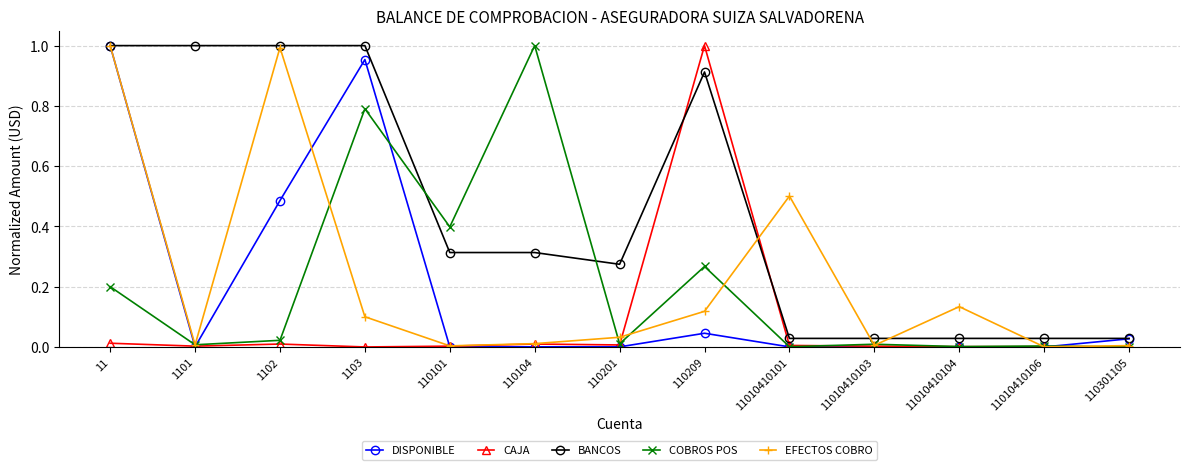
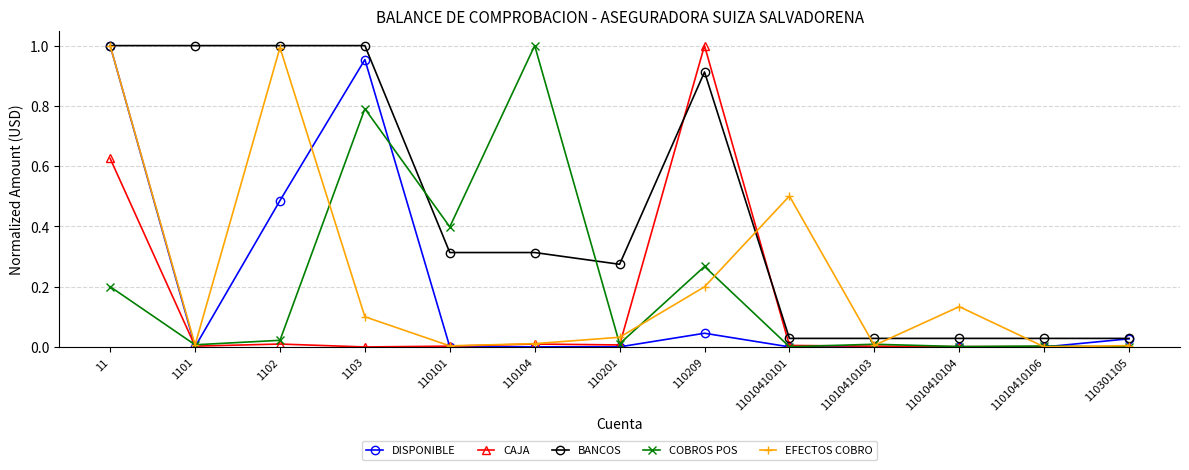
CAJA, 11: 0.01 -> 0.63
EFECTOS COBRO, 110209: 0.12 -> 0.20
